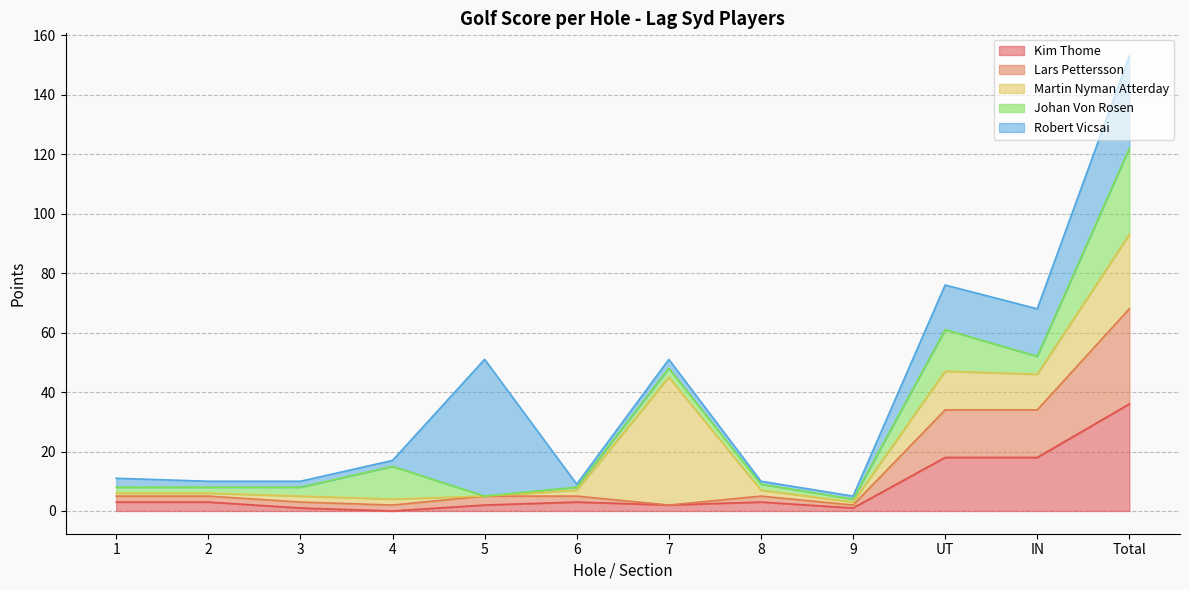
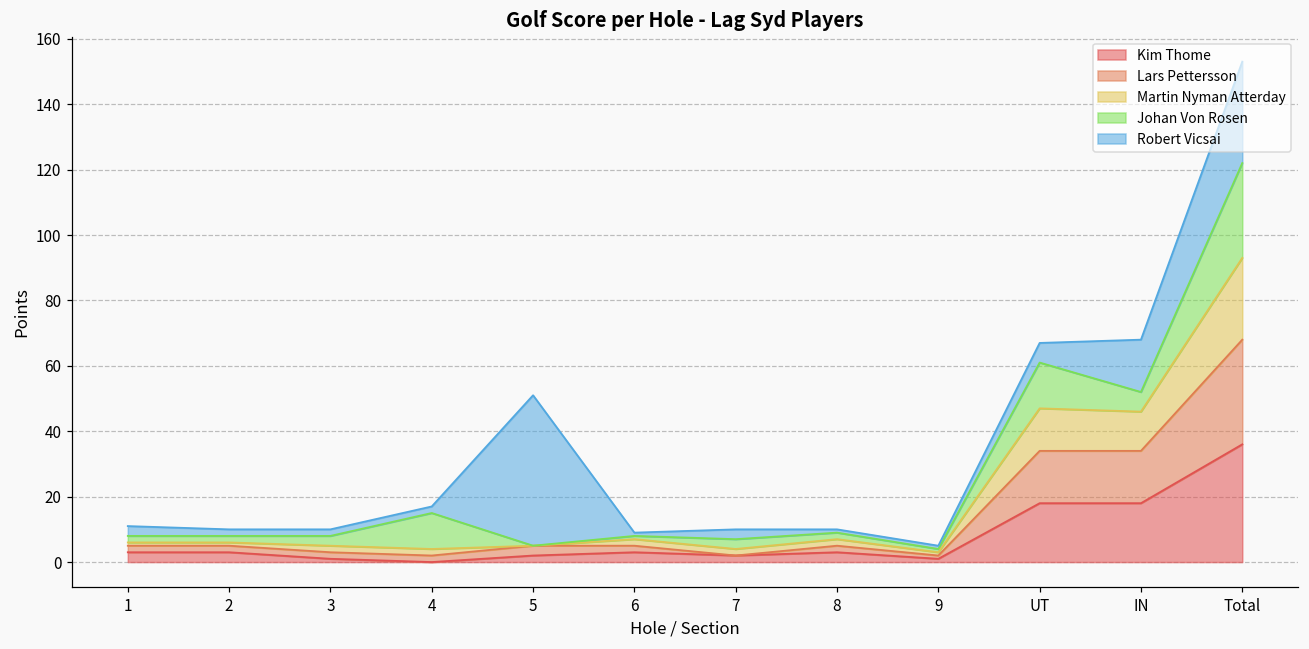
Martin Nyman Atterday, 7: 43 -> 2
Robert Vicsai, UT: 15 -> 6
